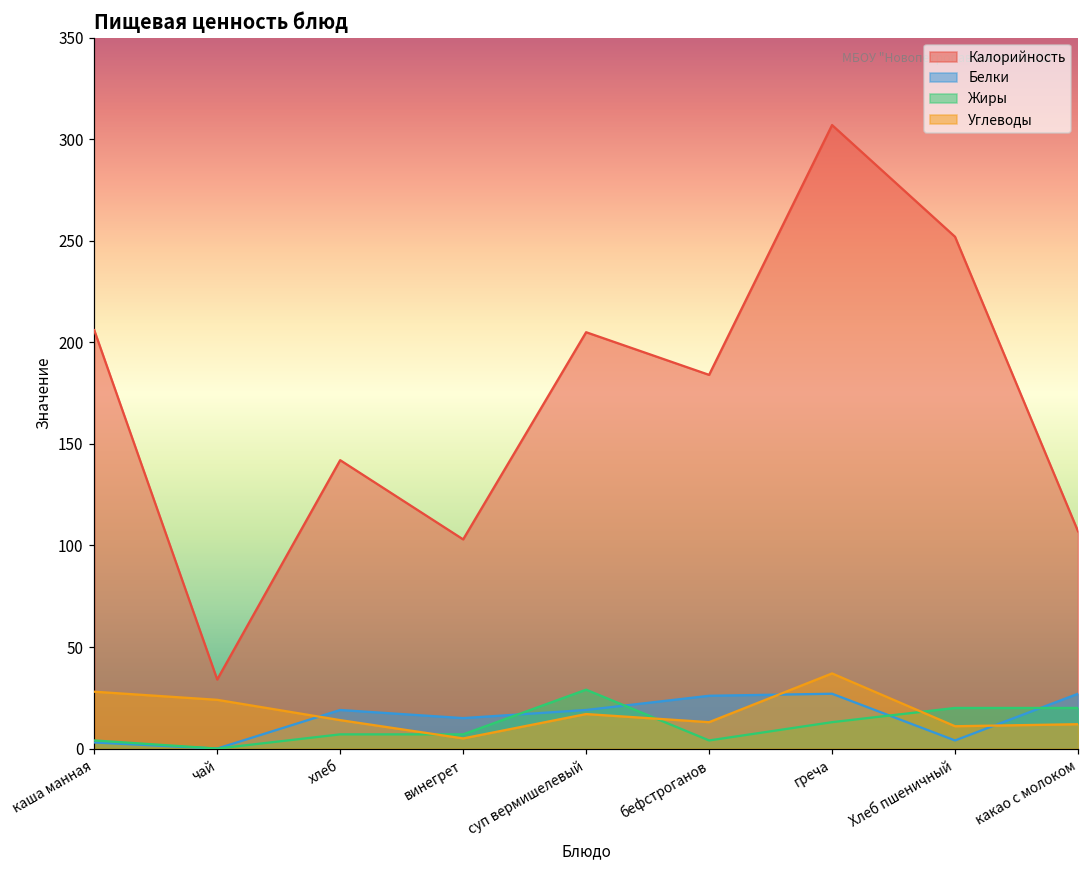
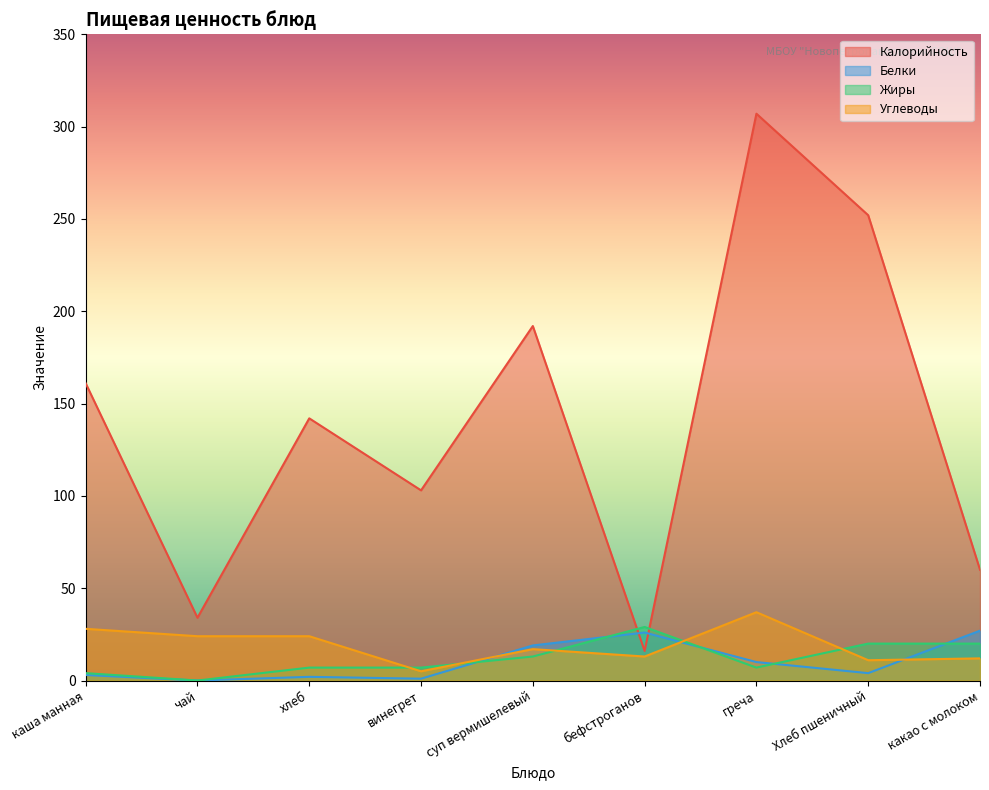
Калорийность, каша манная: 206 -> 161
Белки, хлеб: 19 -> 2
Углеводы, хлеб: 14 -> 24
Белки, винегрет: 15 -> 1
Калорийность, суп вермишелевый: 205 -> 192
Жиры, суп вермишелевый: 29 -> 13
Калорийность, бефстроганов: 184 -> 16
Жиры, бефстроганов: 4 -> 29
Белки, греча: 27 -> 10
Жиры, греча: 13 -> 7
Калорийность, какао с молоком: 107 -> 60
